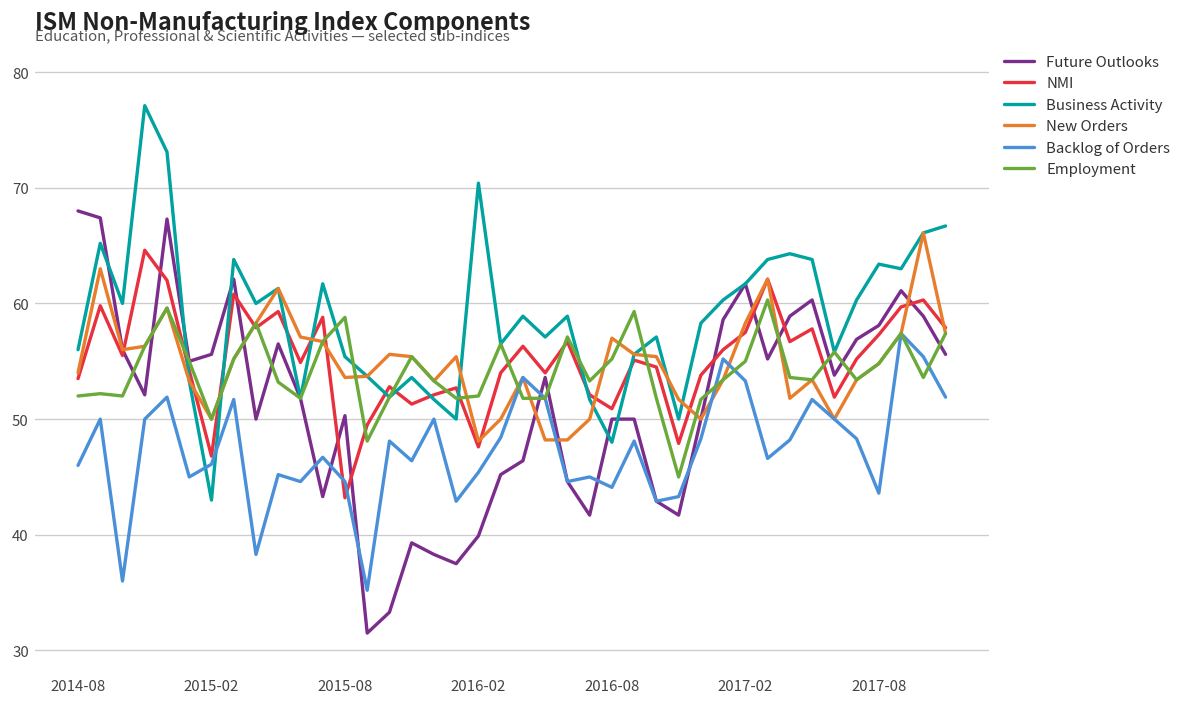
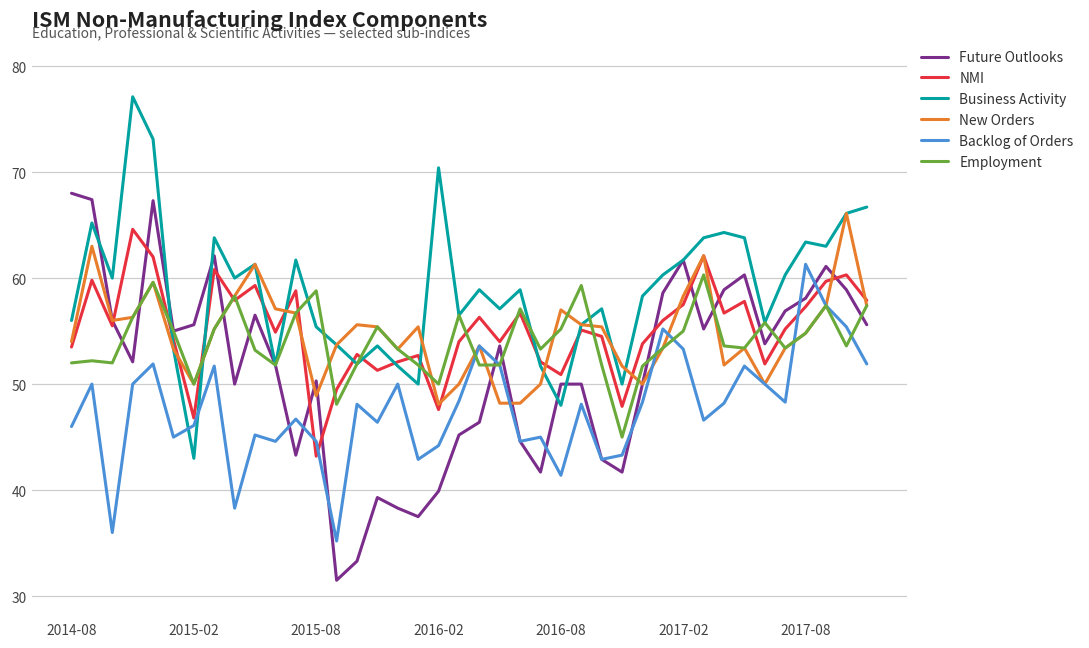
New Orders, 2015-08: 54 -> 49
Backlog of Orders, 2016-02: 45 -> 44
Employment, 2016-02: 52 -> 50
Backlog of Orders, 2016-08: 44 -> 41
Backlog of Orders, 2017-08: 44 -> 61
